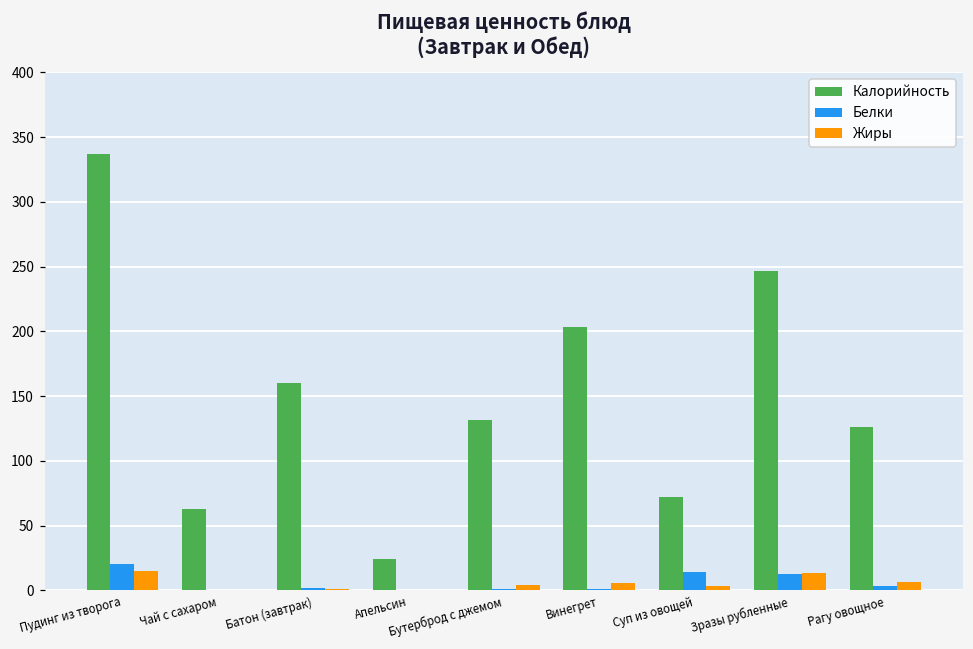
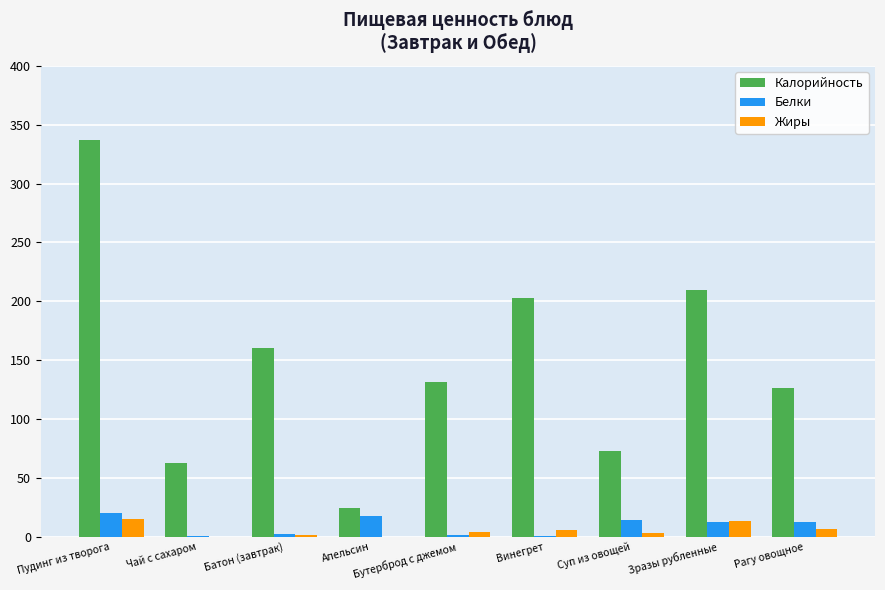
Белки, Апельсин: 1 -> 17
Калорийность, Зразы рубленные: 247 -> 209
Белки, Рагу овощное: 3 -> 13
